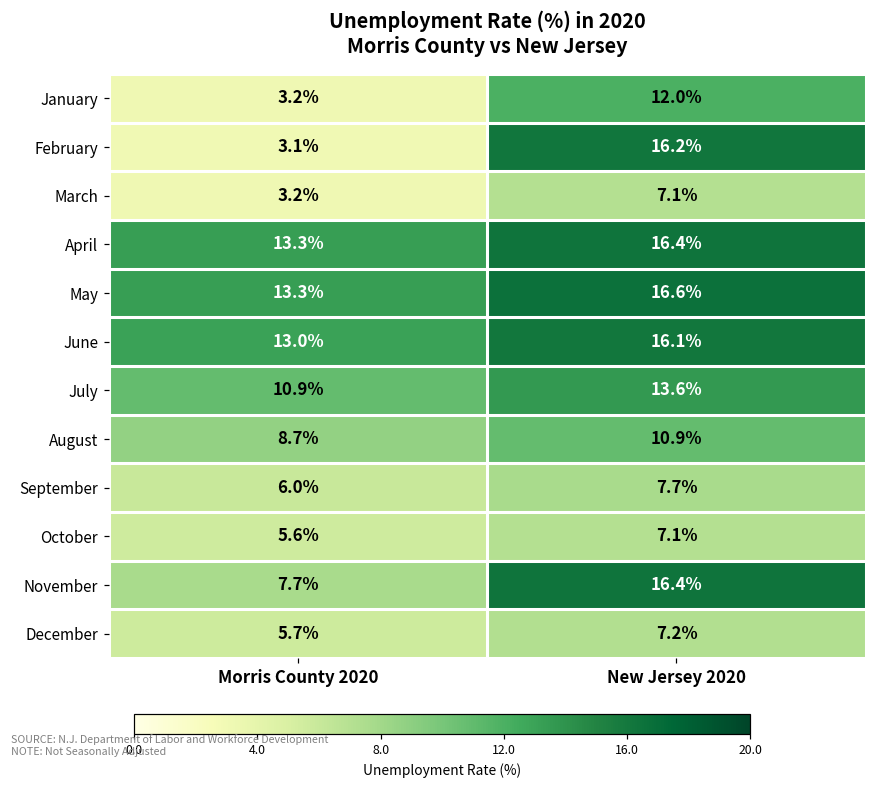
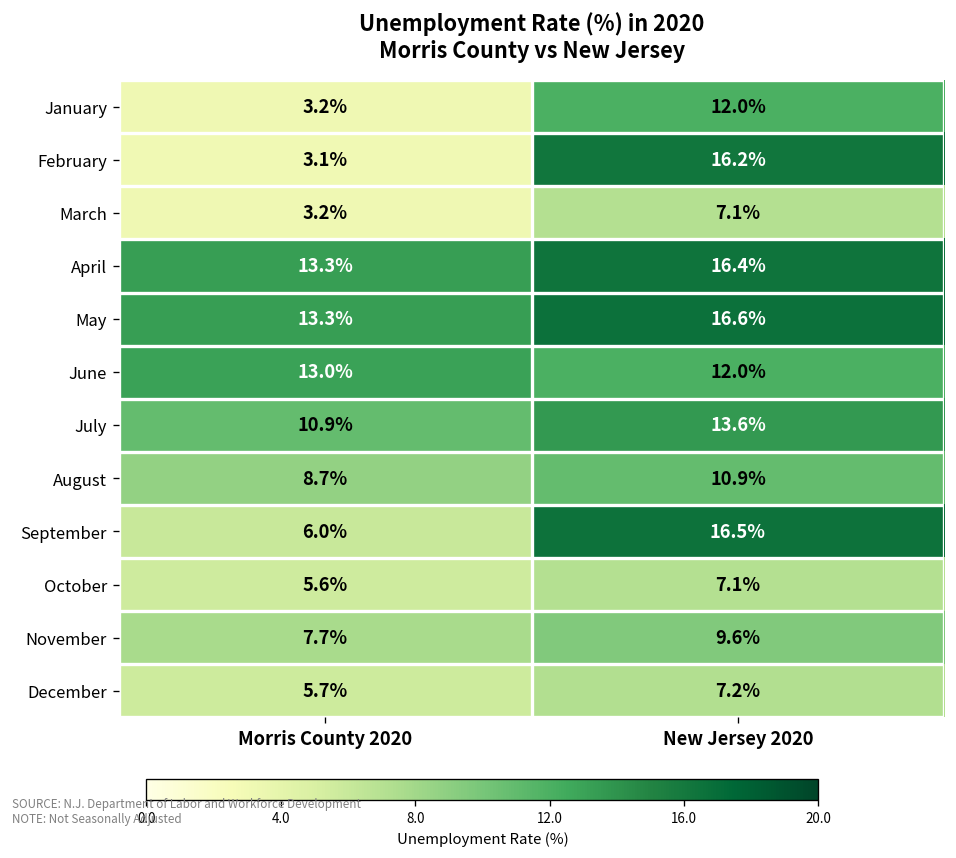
June, New Jersey 2020: 16.1% -> 12.0%
September, New Jersey 2020: 7.7% -> 16.5%
November, New Jersey 2020: 16.4% -> 9.6%
